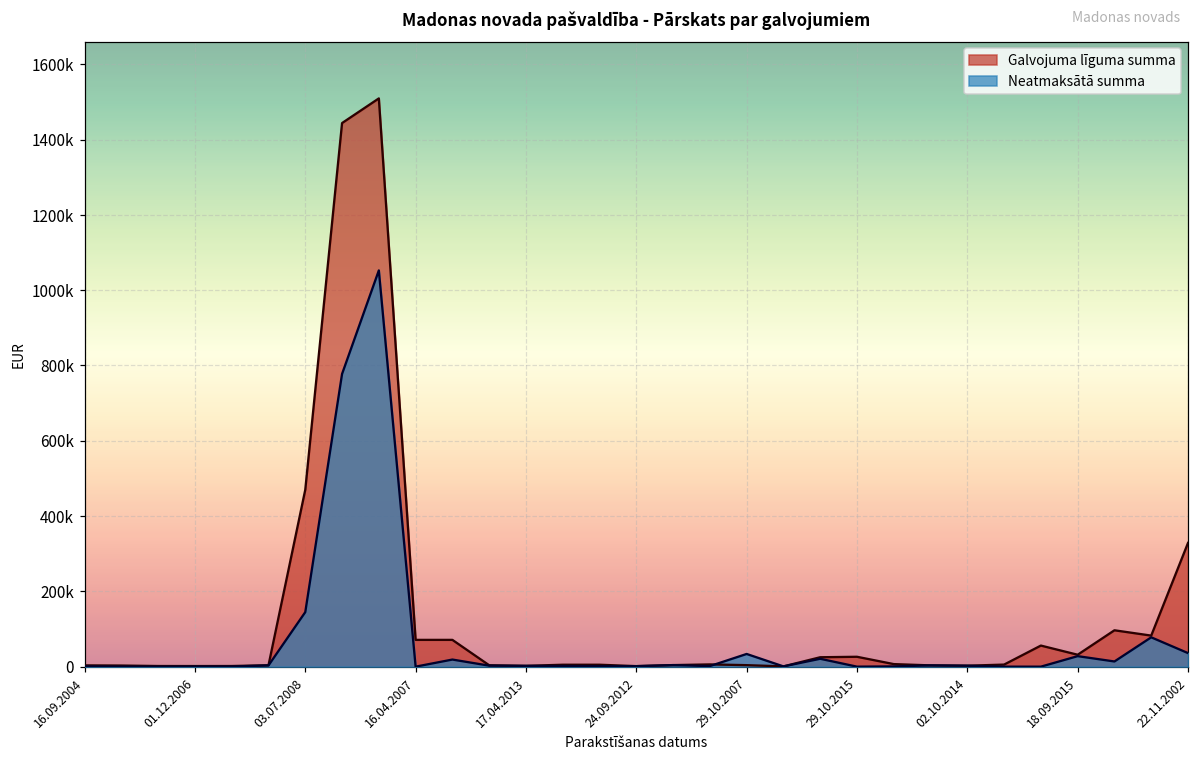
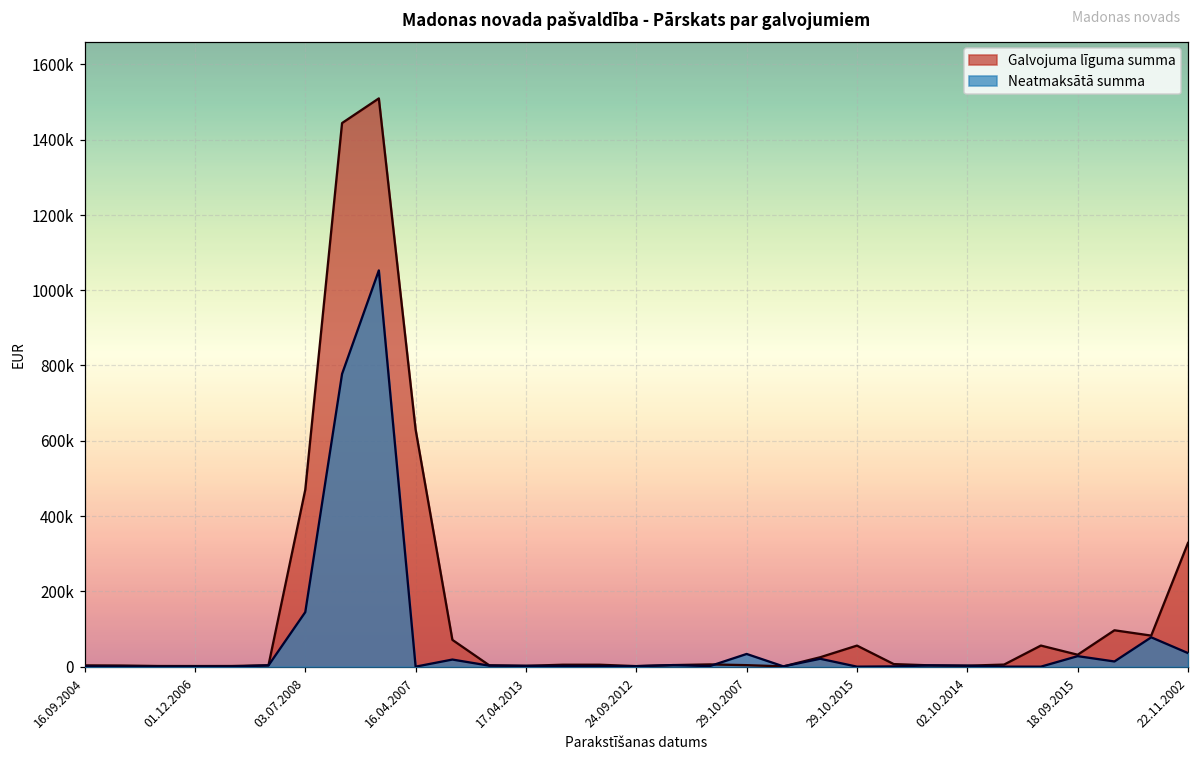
Galvojuma līguma summa, 16.04.2007: 70000 -> 630000
Galvojuma līguma summa, 29.10.2015: 30000 -> 60000
